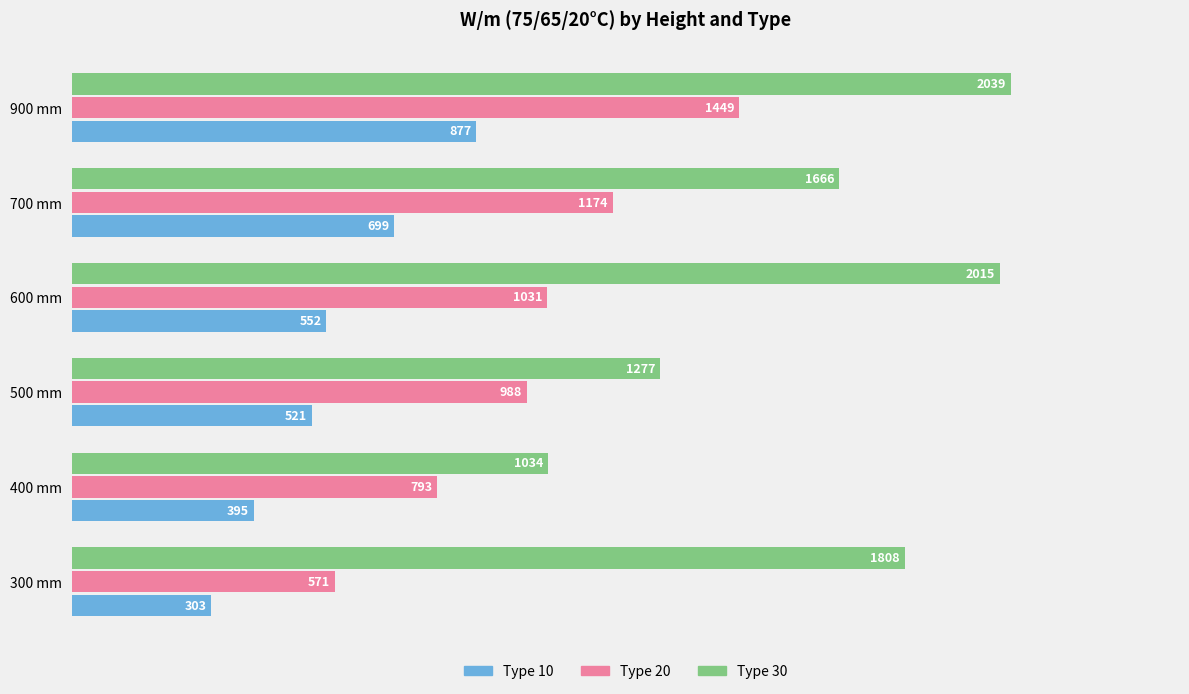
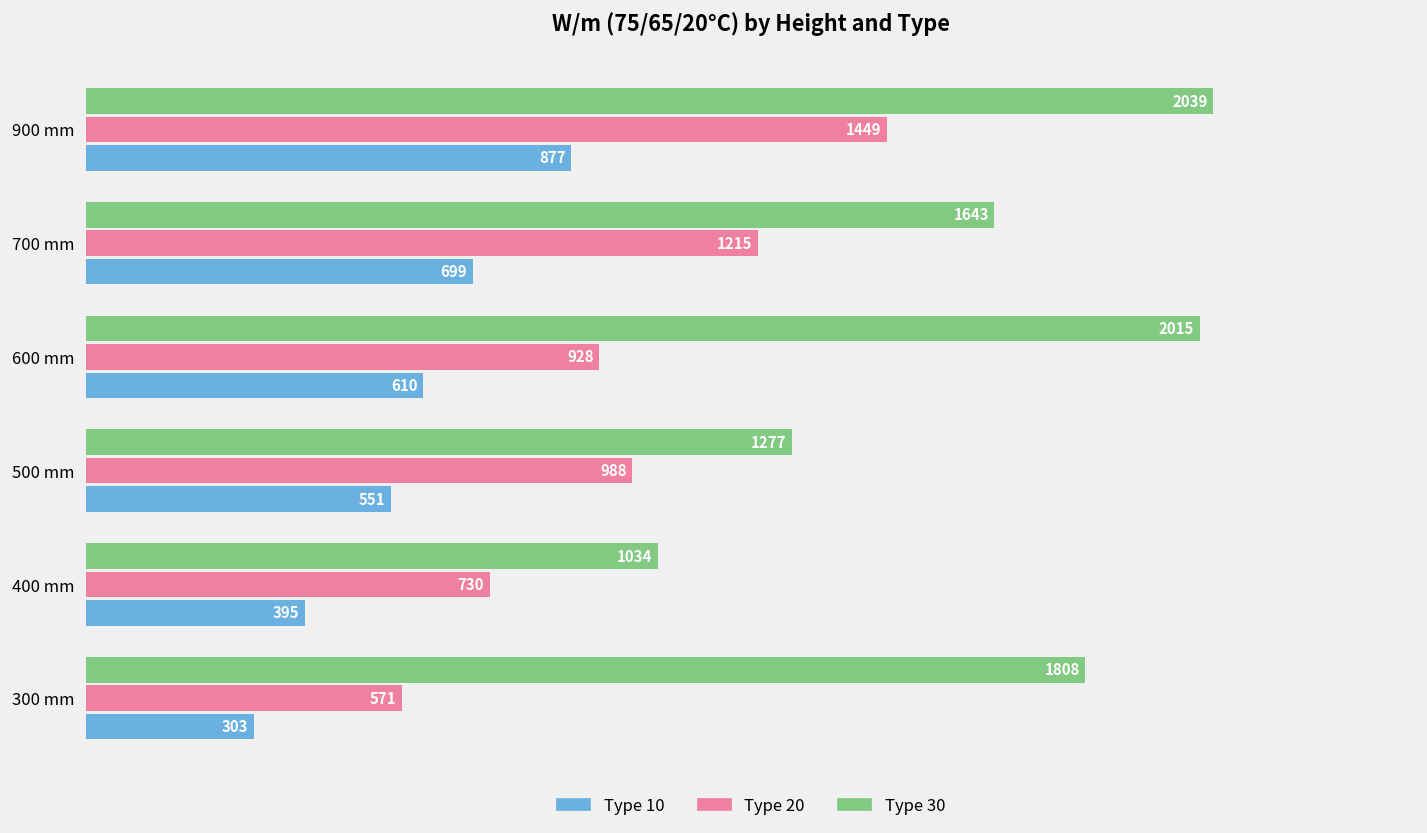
Type 30, 700 mm: 1666 -> 1643
Type 20, 700 mm: 1174 -> 1215
Type 20, 600 mm: 1031 -> 928
Type 10, 600 mm: 552 -> 610
Type 10, 500 mm: 521 -> 551
Type 20, 400 mm: 793 -> 730
